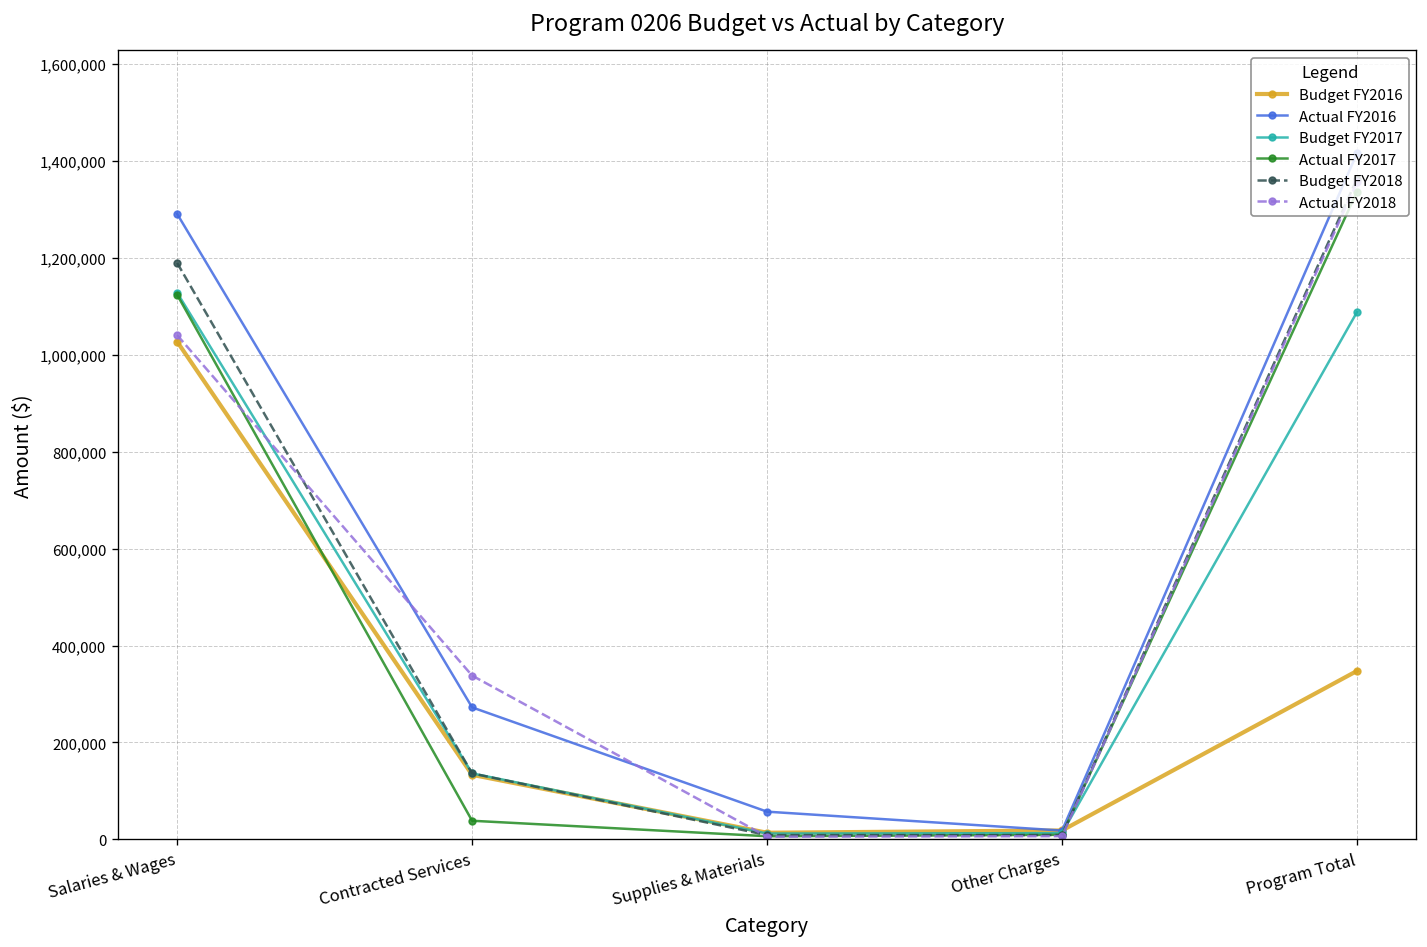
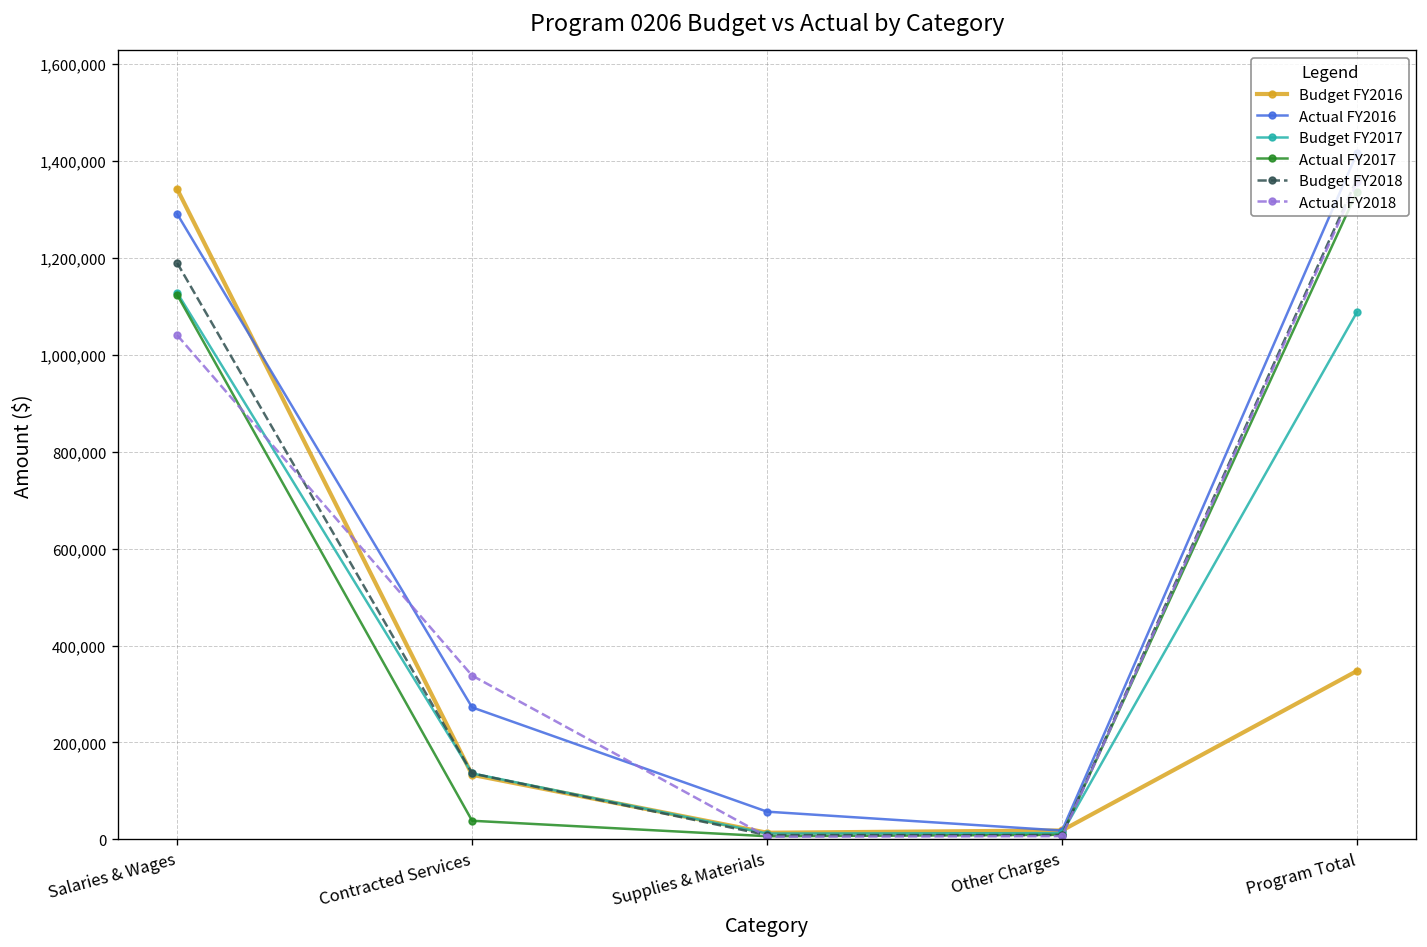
Budget FY2016, Salaries & Wages: 1,030,000 -> 1,340,000
